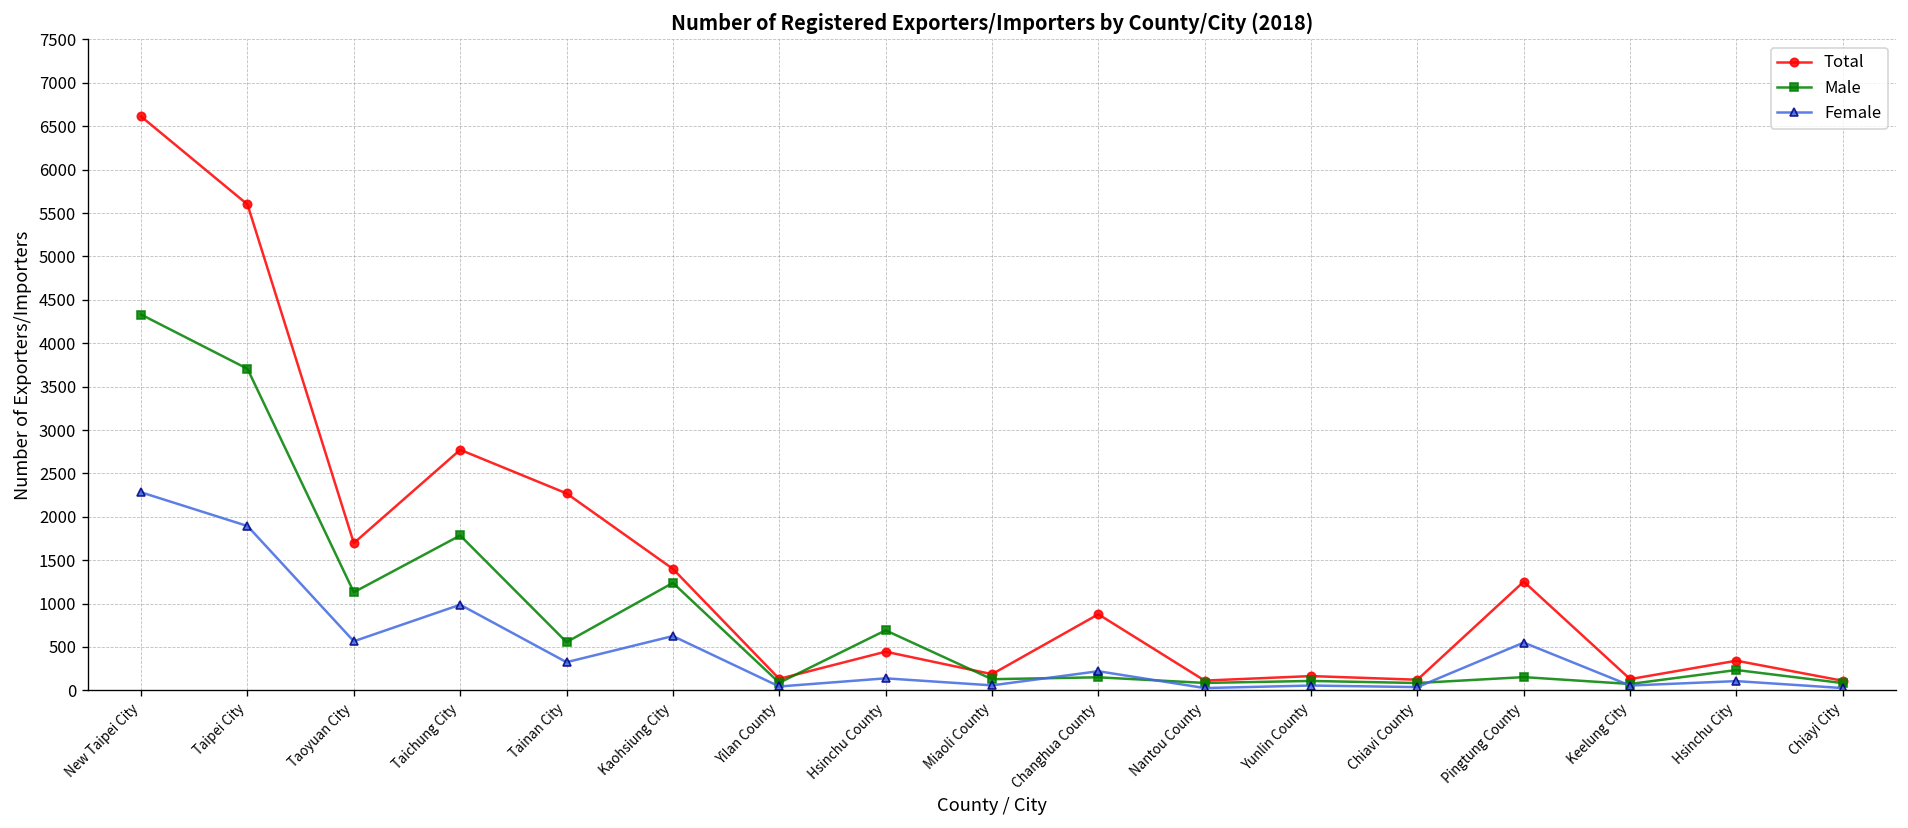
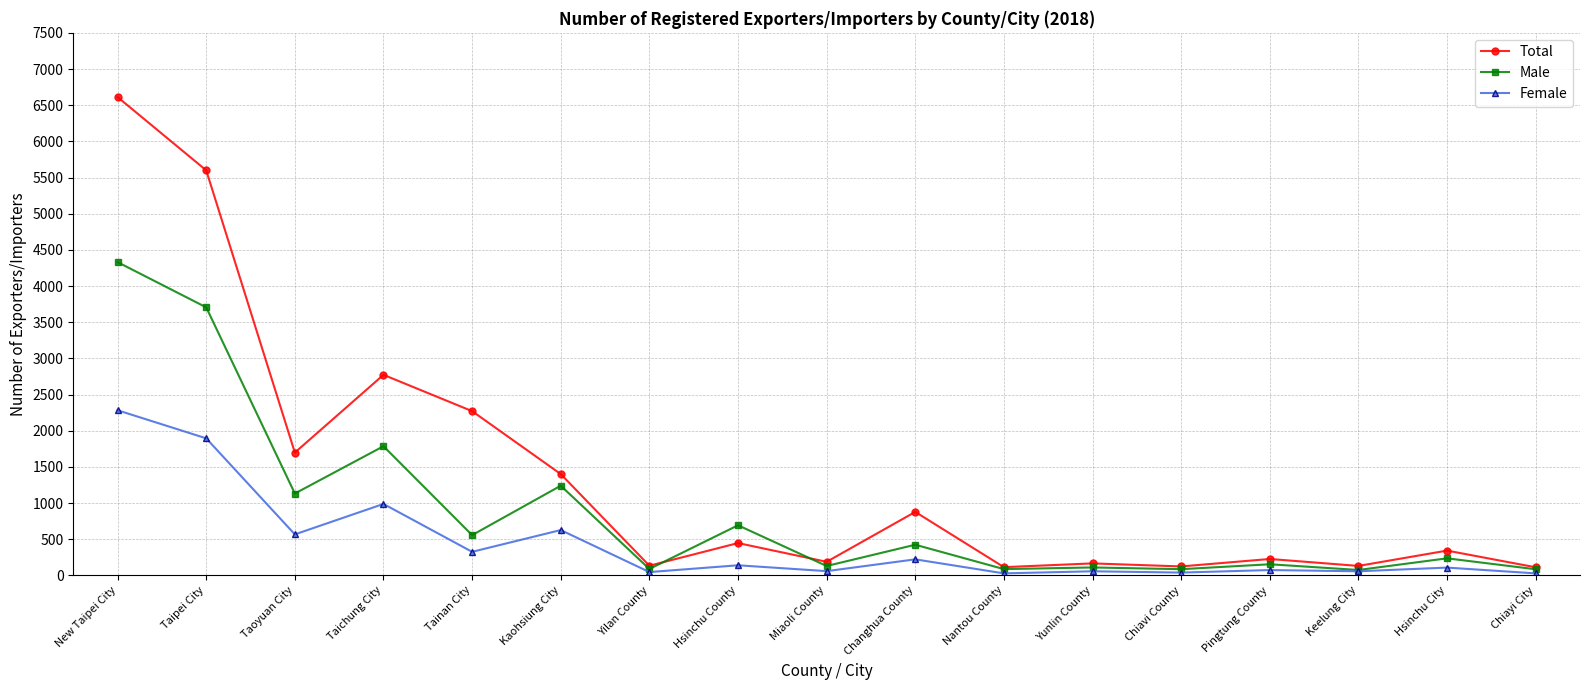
Male, Changhua County: 200 -> 400
Total, Pingtung County: 1300 -> 200
Female, Pingtung County: 600 -> 100
